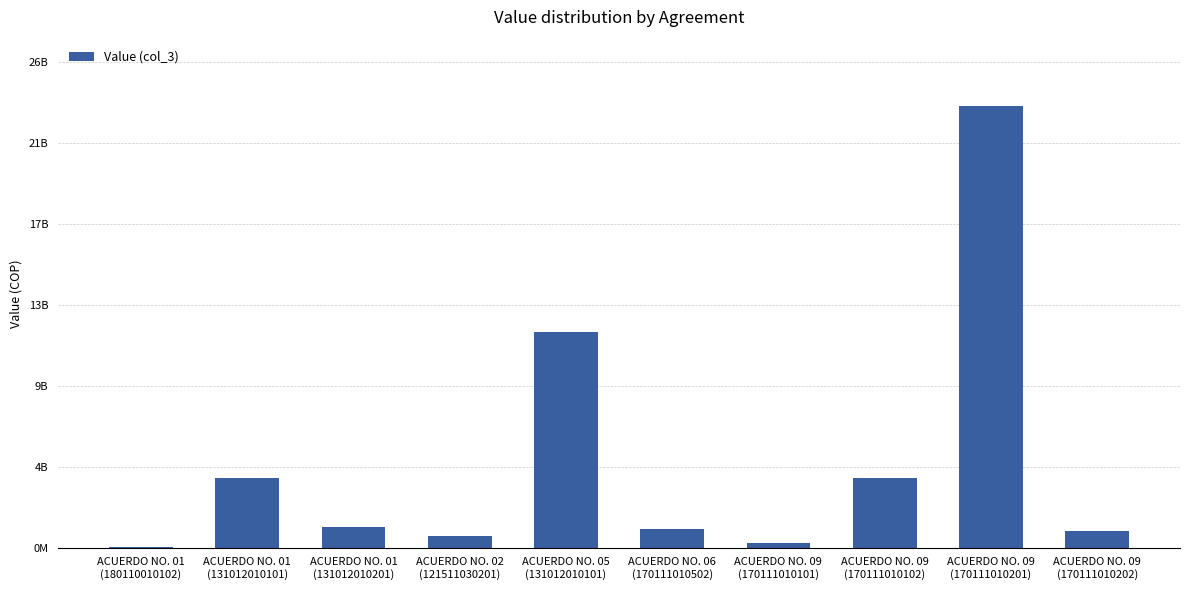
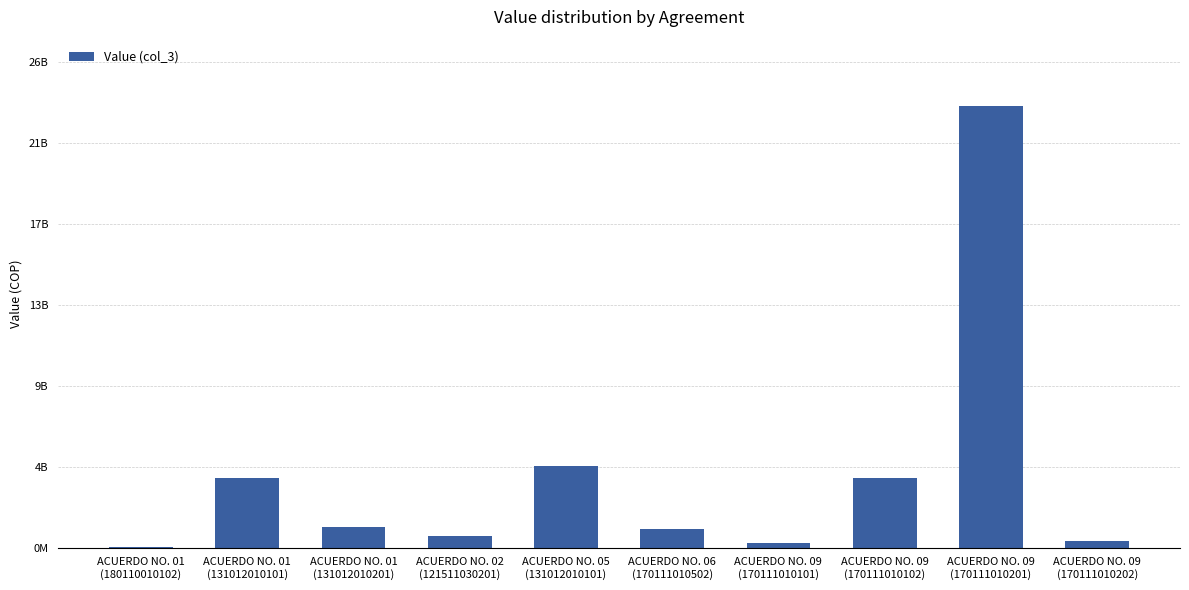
ACUERDO NO. 05 (131012010101): 11400000000 -> 4300000000
ACUERDO NO. 09 (170111010202): 900000000 -> 400000000
